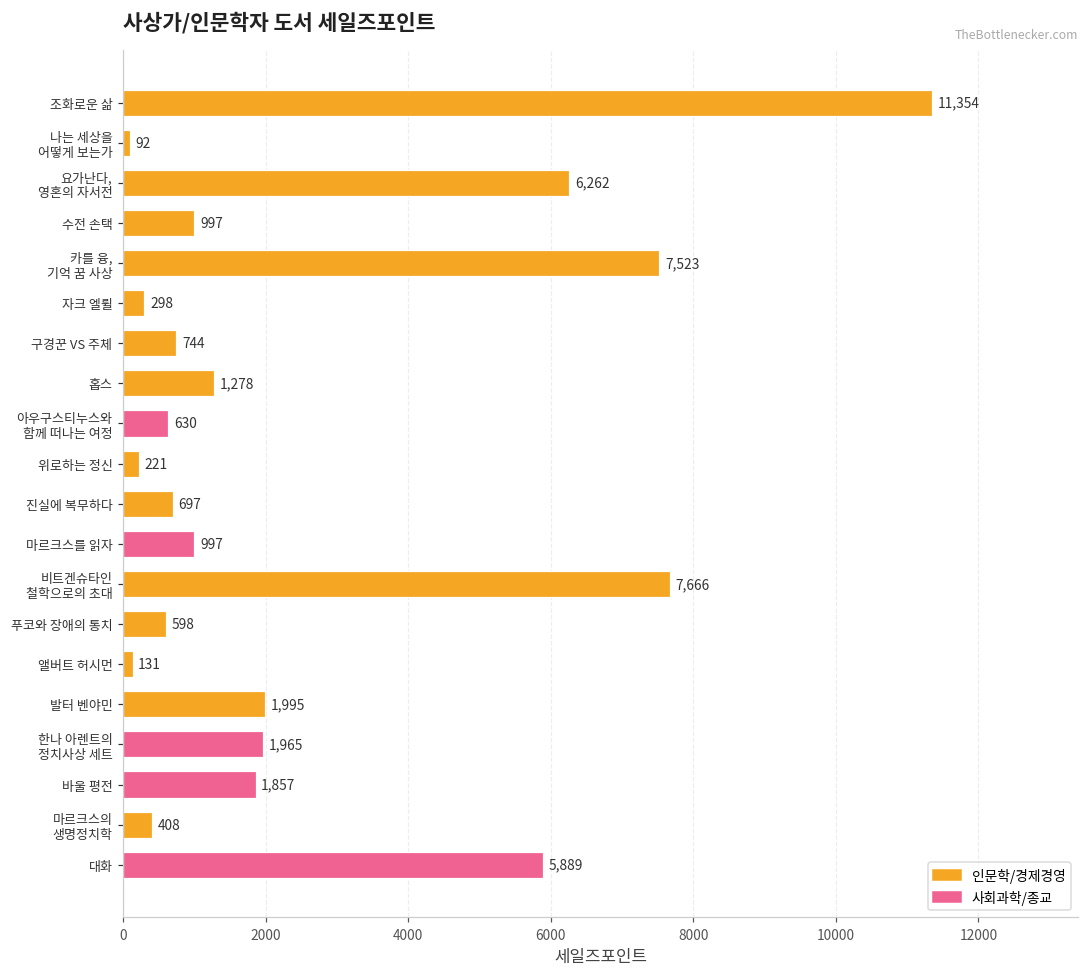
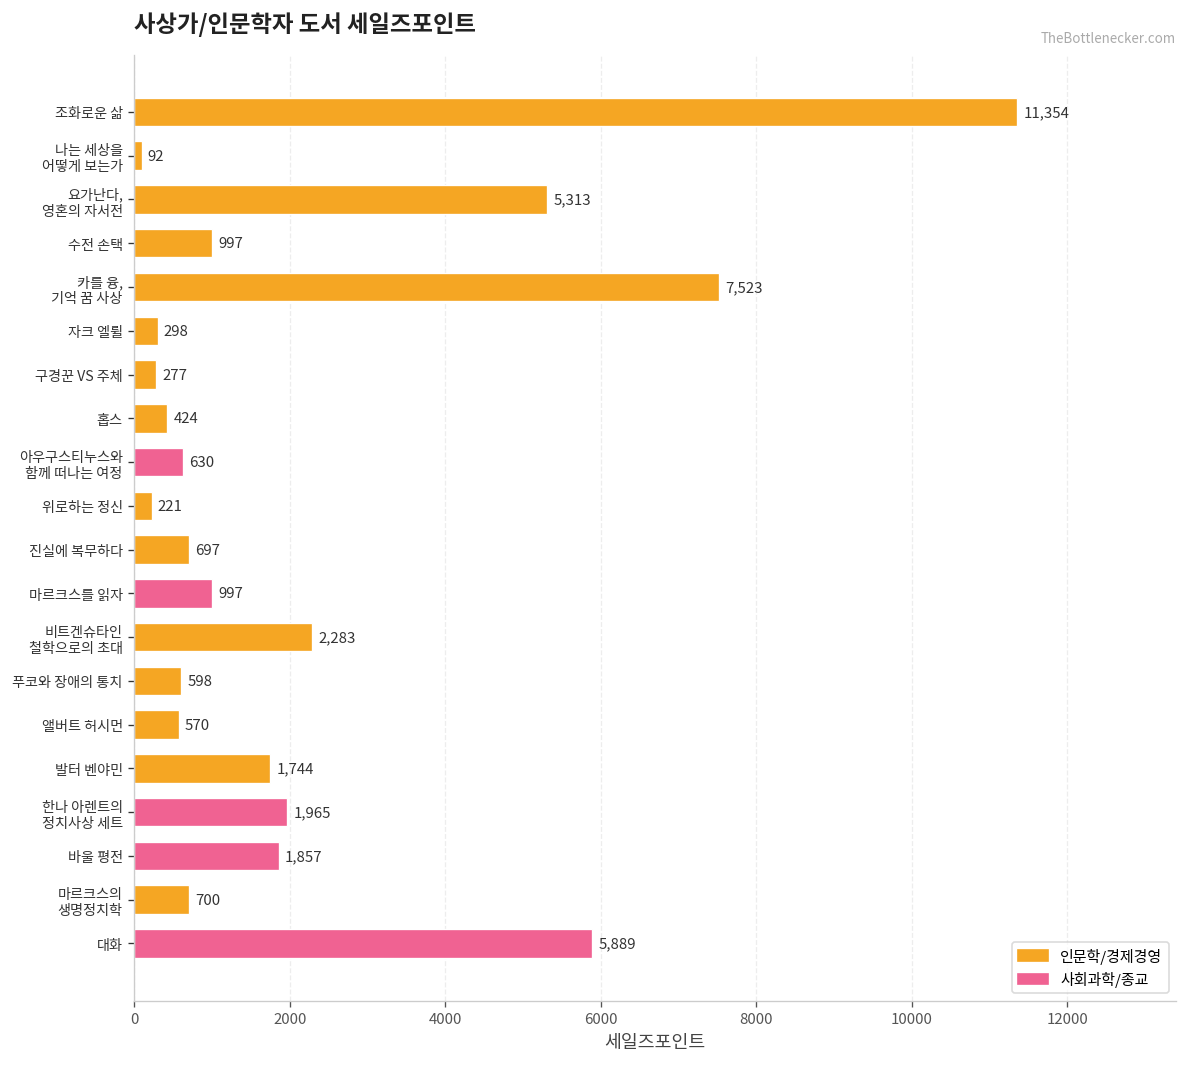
요가난다, 영혼의 자서전: 6,262 -> 5,313
구경꾼 VS 주체: 744 -> 277
홉스: 1,278 -> 424
비트겐슈타인 철학으로의 초대: 7,666 -> 2,283
앨버트 허시먼: 131 -> 570
발터 벤야민: 1,995 -> 1,744
마르크스의 생명정치학: 408 -> 700
